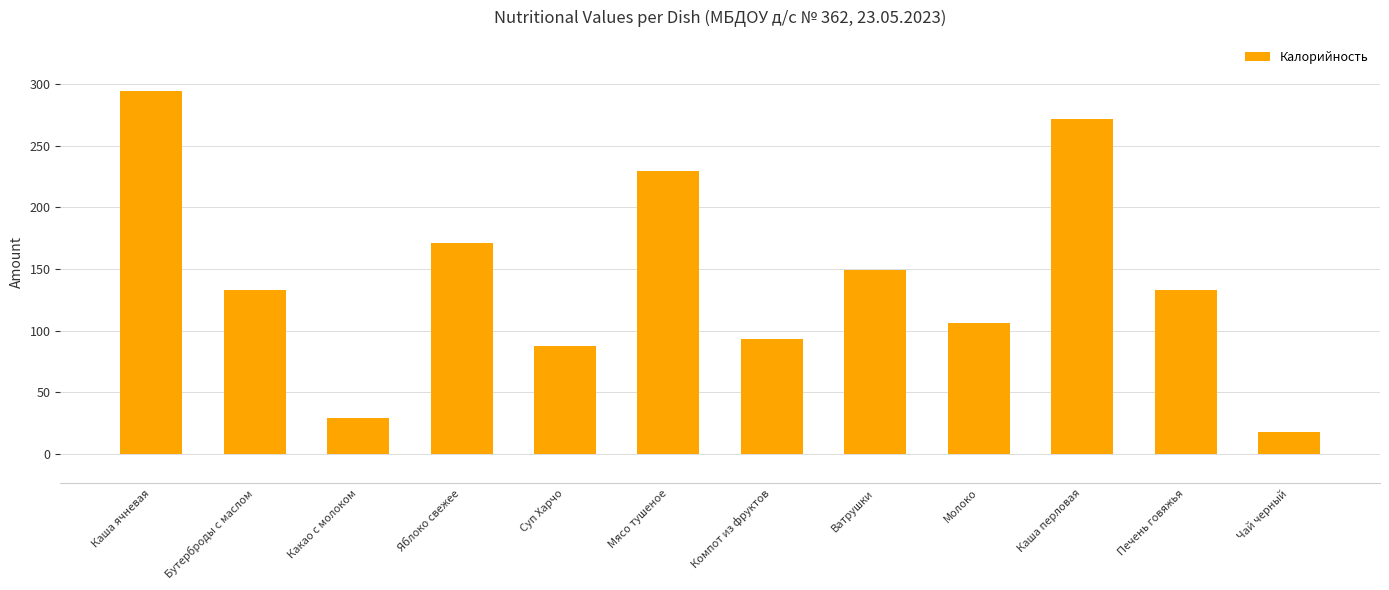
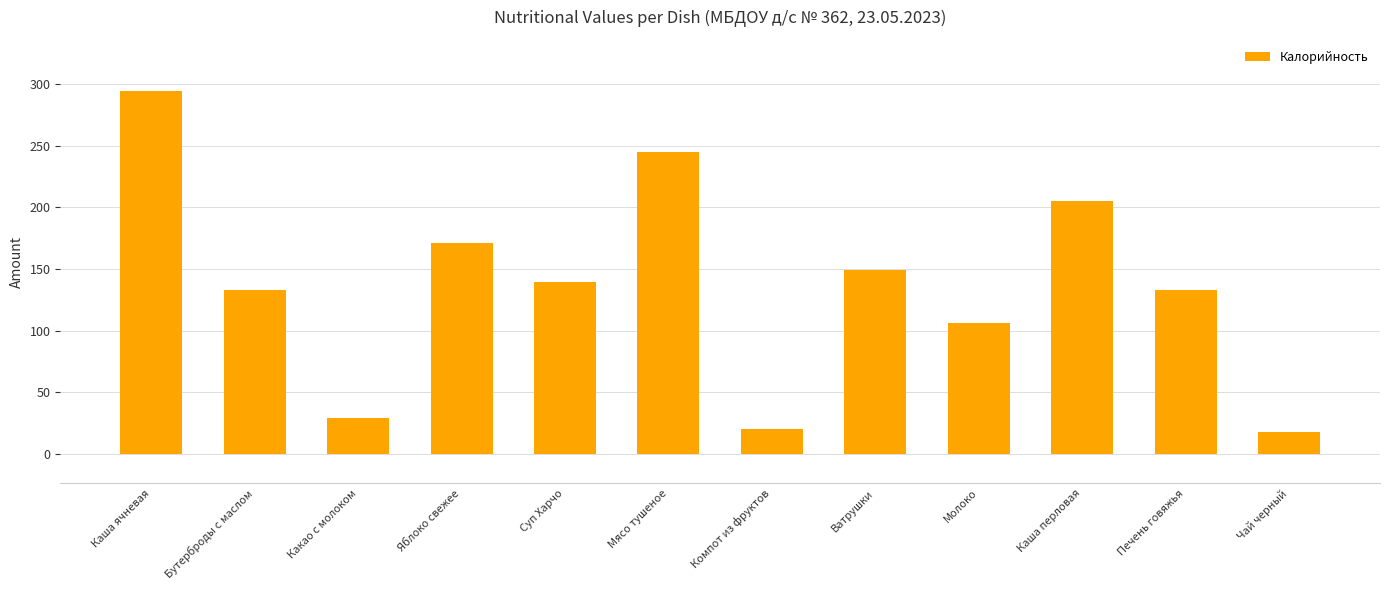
Суп Харчо: 87 -> 140
Мясо тушеное: 230 -> 245
Компот из фруктов: 93 -> 20
Каша перловая: 271 -> 205
